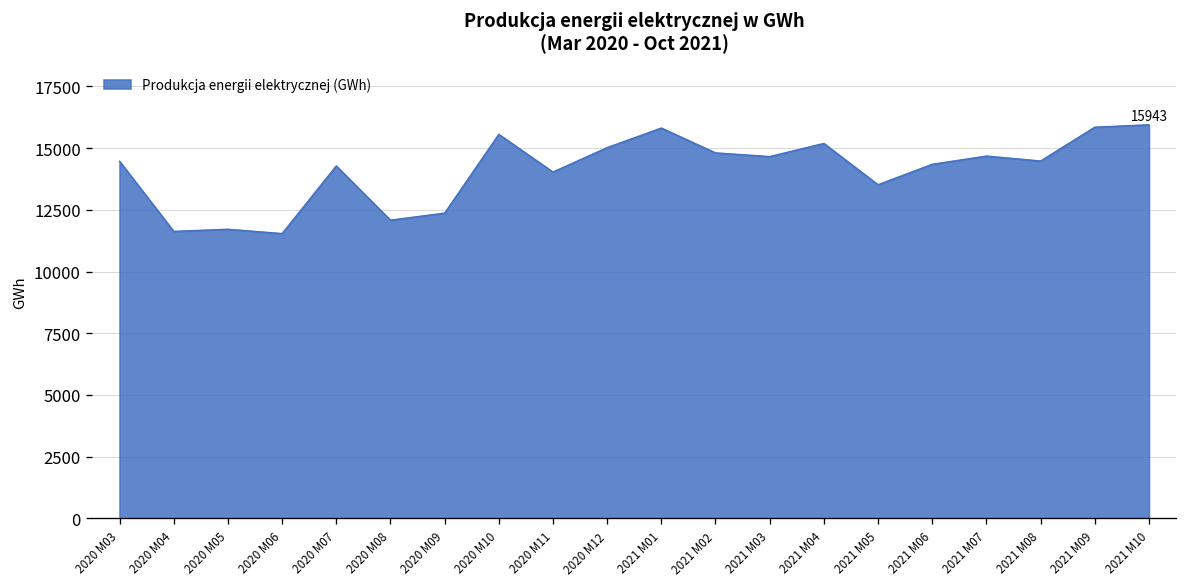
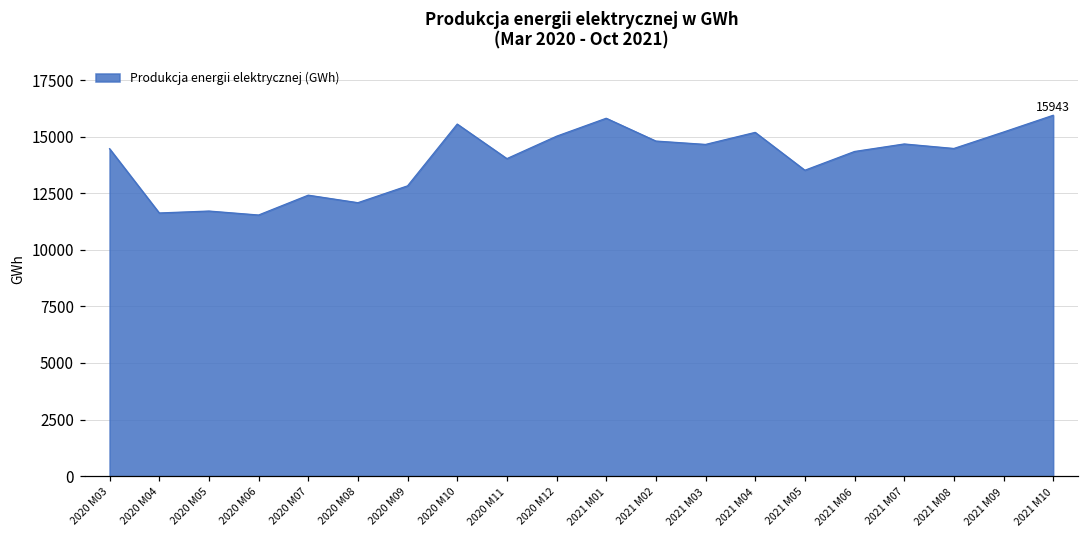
2020 M07: 14300 -> 12400
2020 M09: 12400 -> 12800
2021 M09: 15800 -> 15200
